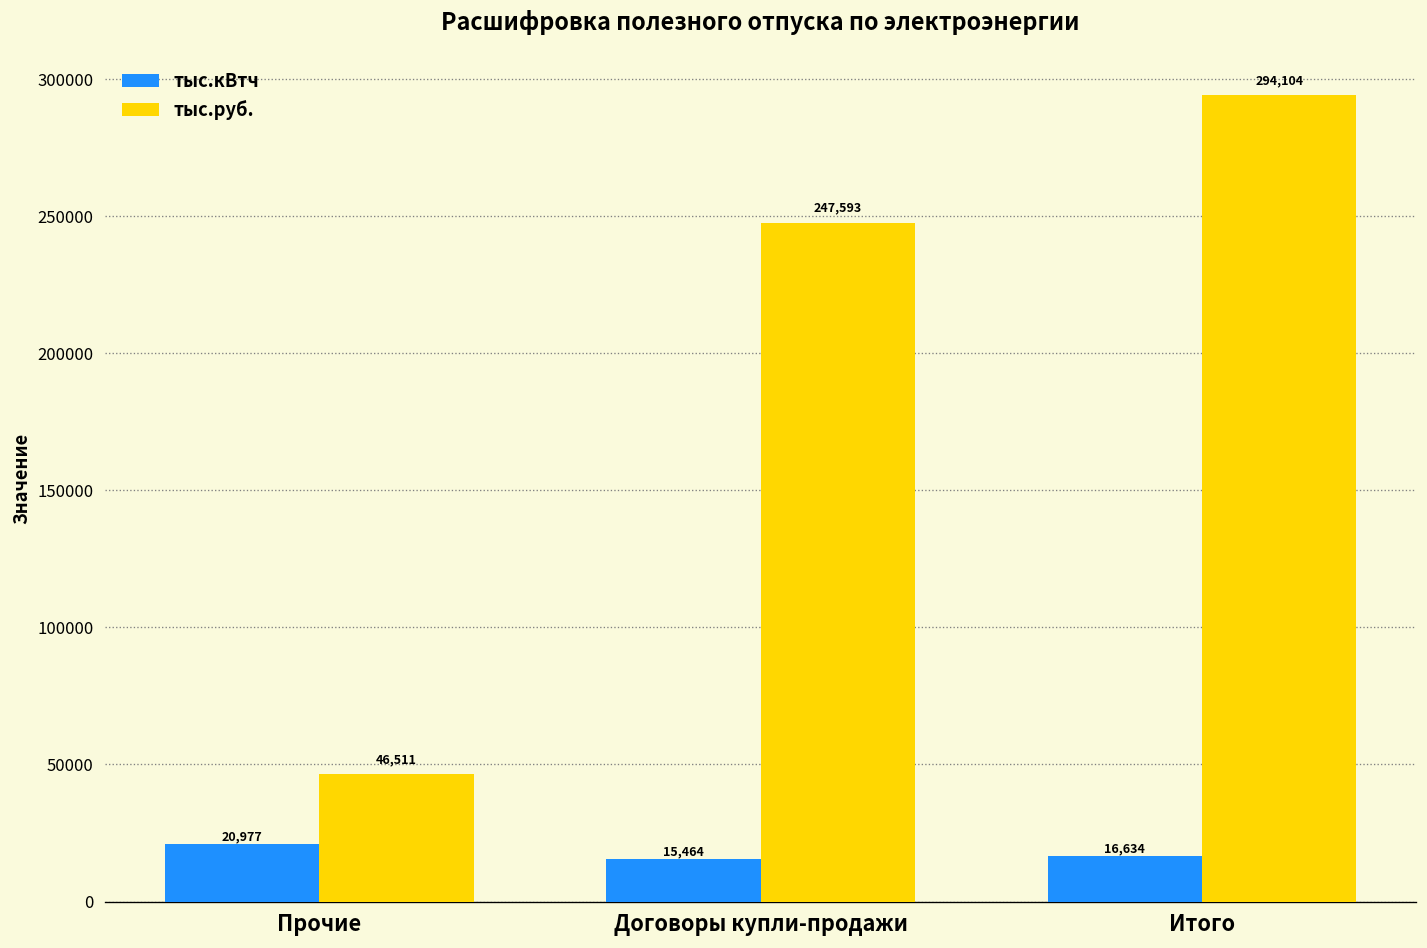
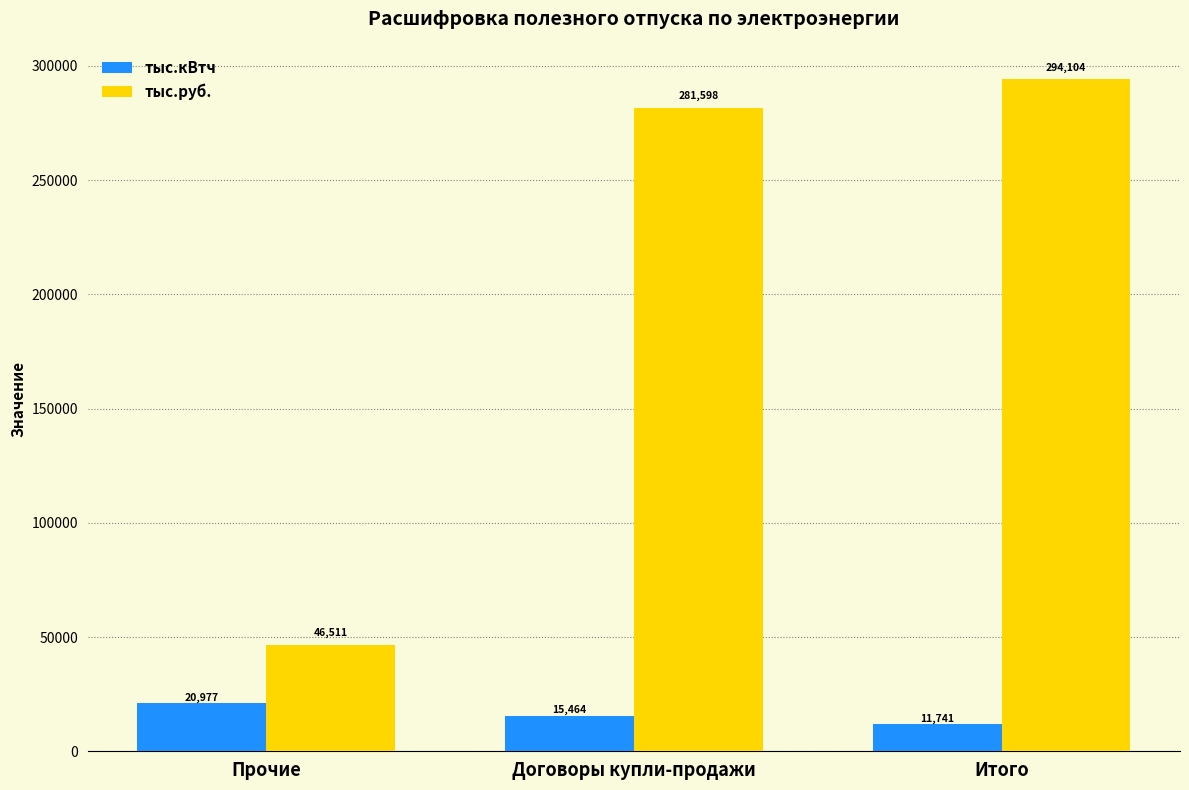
тыс.руб., Договоры купли-продажи: 247,593 -> 281,598
тыс.кВтч, Итого: 16,634 -> 11,741
